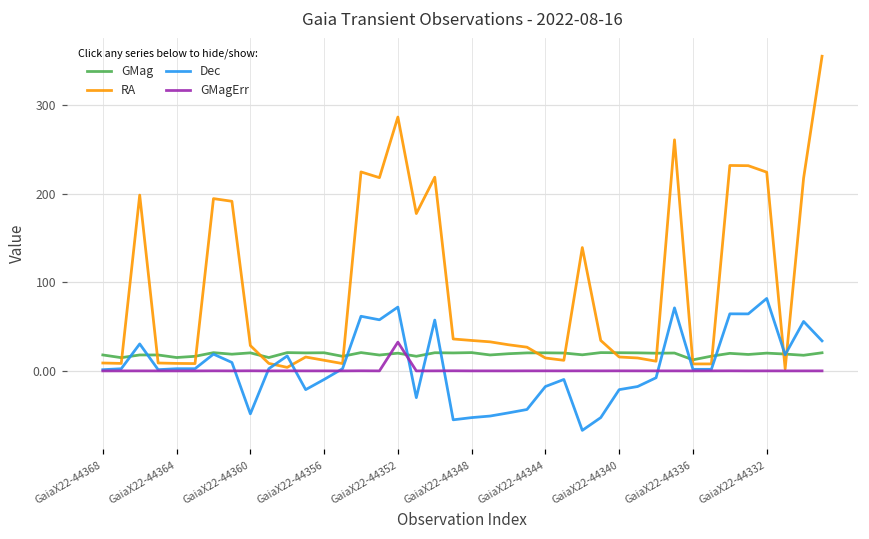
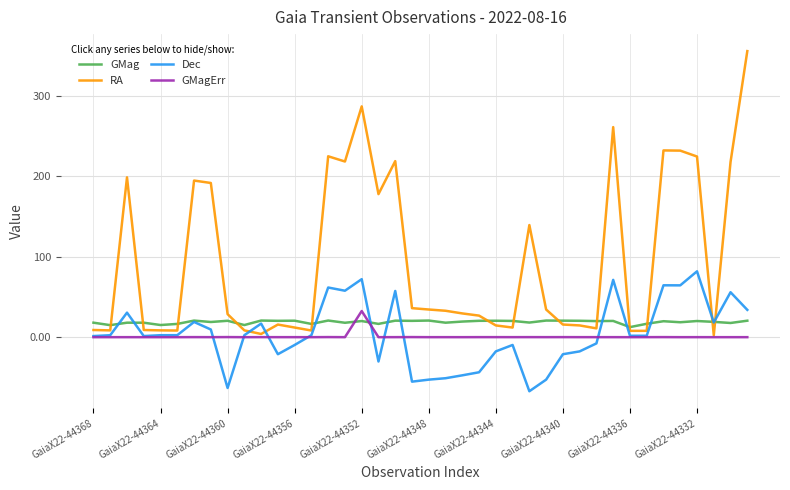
Dec, GaiaX22-44360: -50 -> -60
